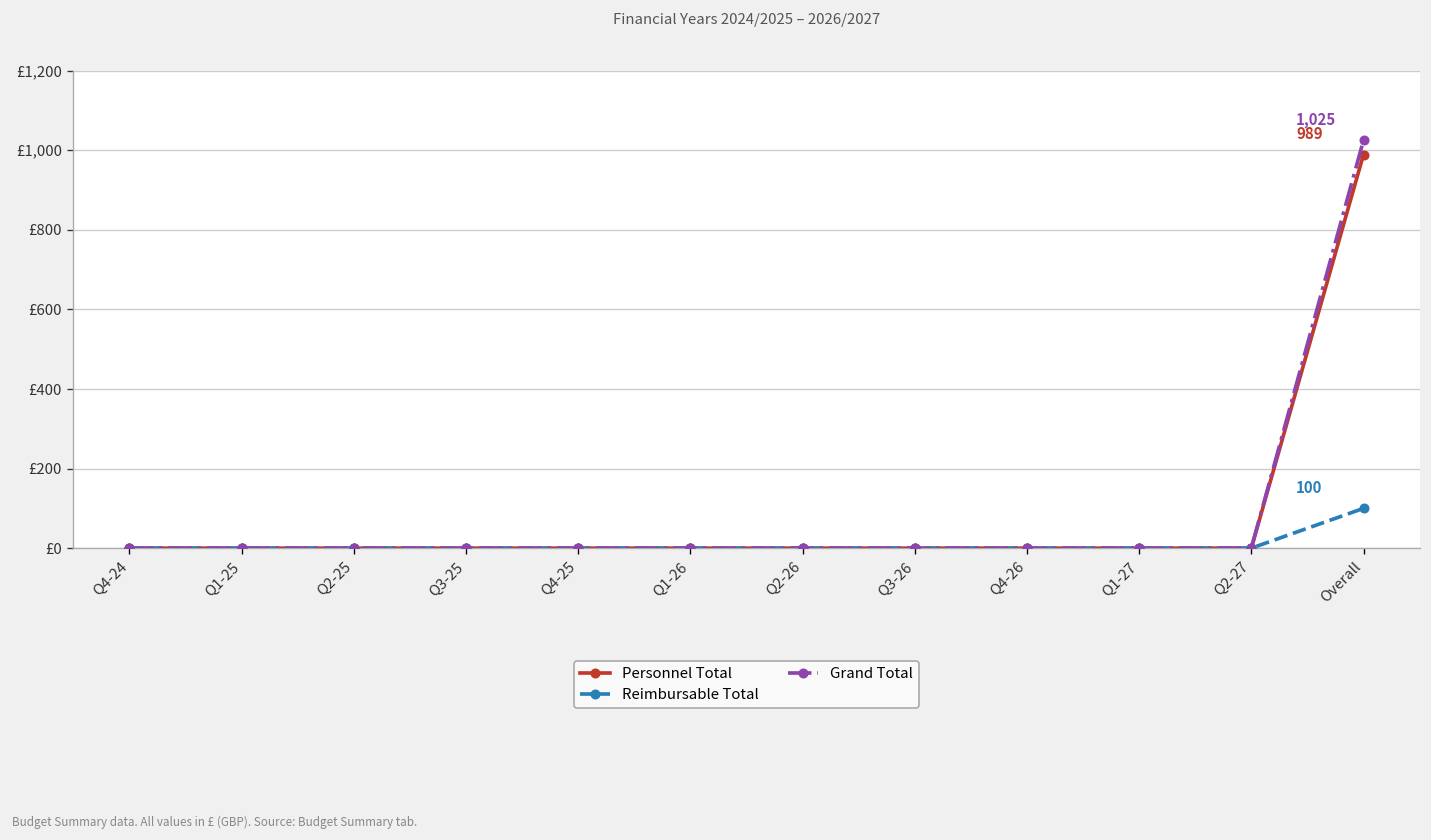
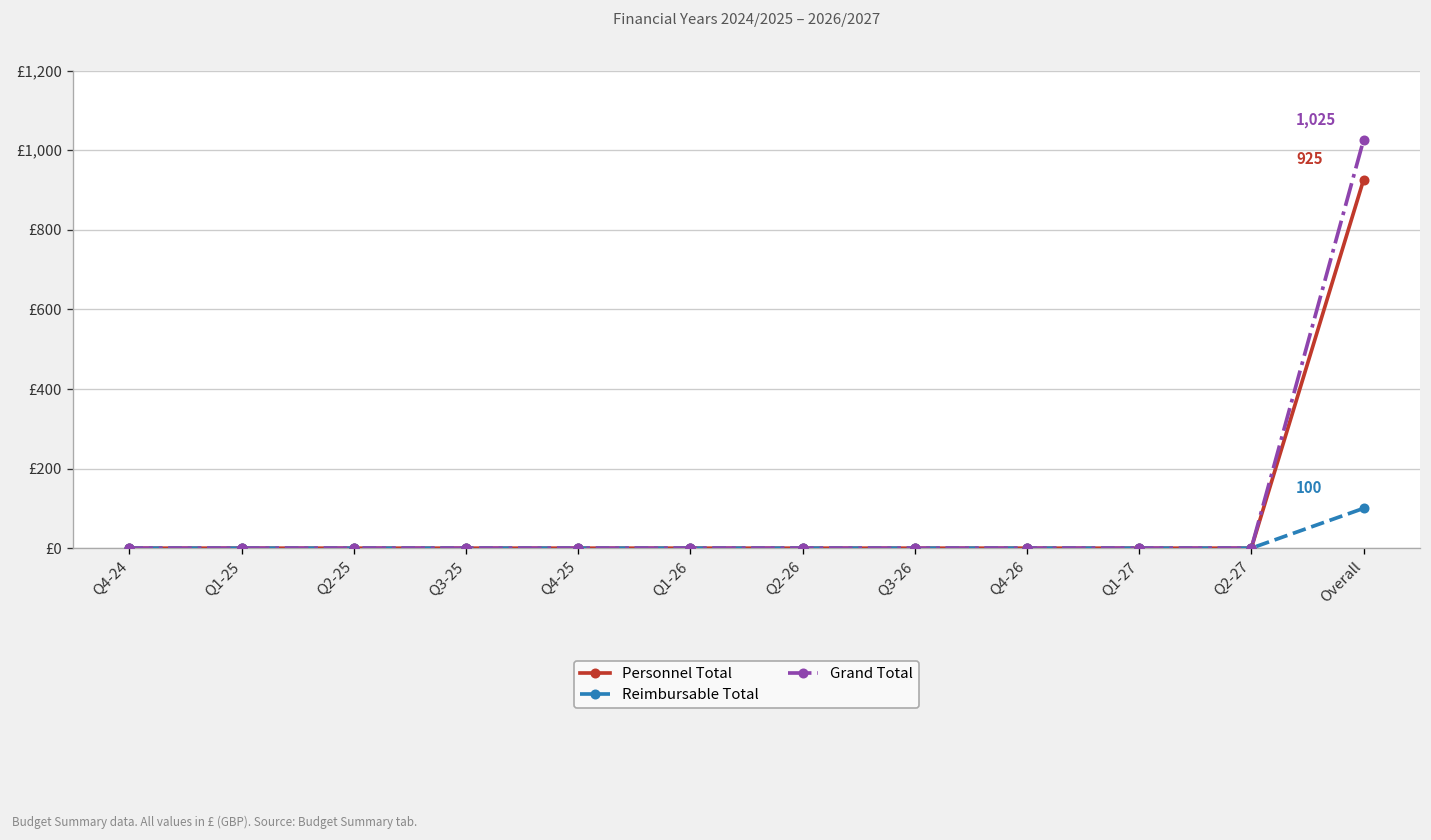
Personnel Total, Overall: 989 -> 925
